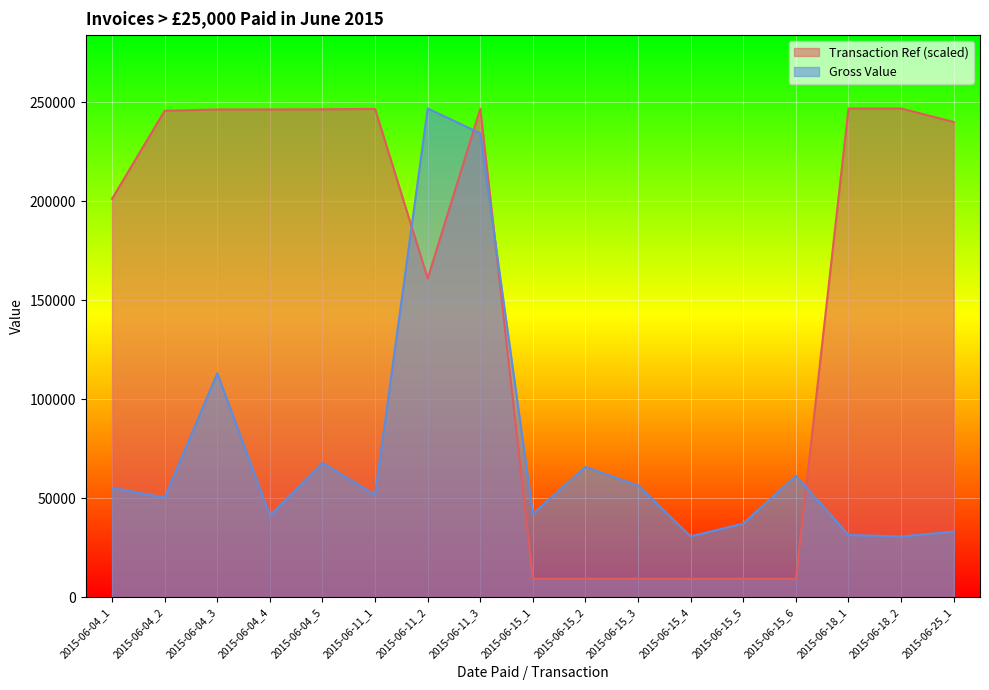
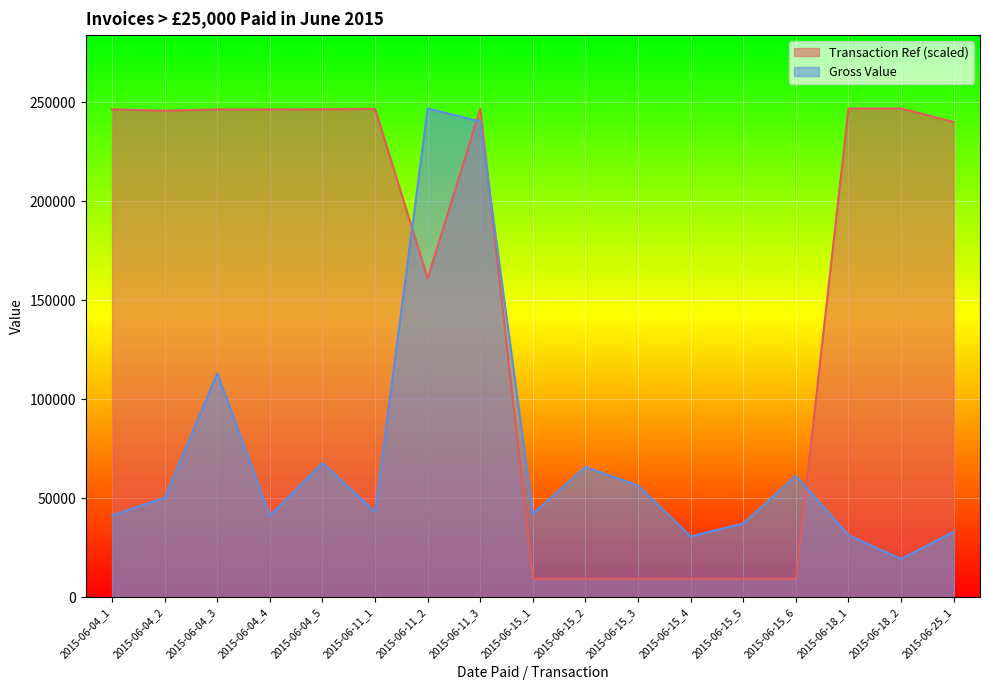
Transaction Ref (scaled), 2015-06-04_1: 201000 -> 246000
Gross Value, 2015-06-04_1: 55000 -> 41000
Gross Value, 2015-06-11_1: 52000 -> 43000
Gross Value, 2015-06-11_3: 234000 -> 240000
Gross Value, 2015-06-18_2: 31000 -> 19000
